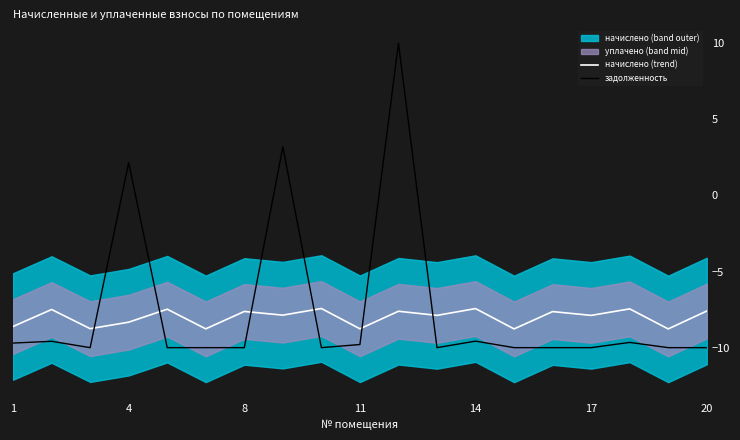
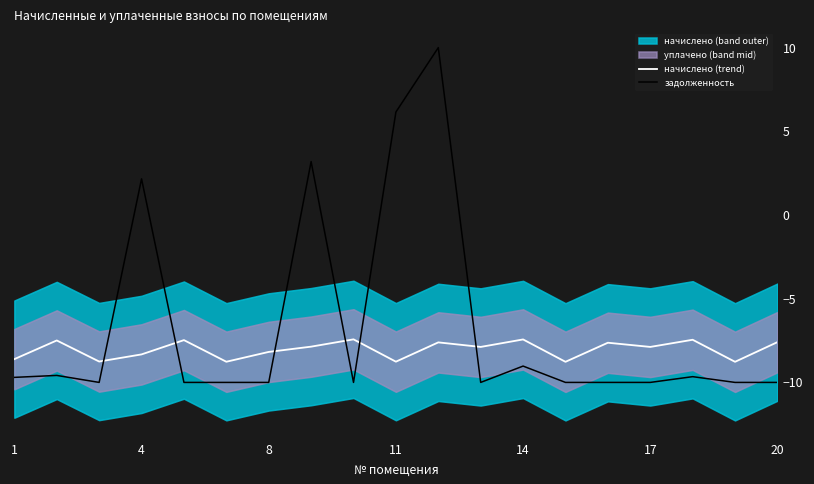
начислено (trend), 8: -7.6 -> -8.2
задолженность, 11: -9.8 -> 6.2
задолженность, 14: -9.6 -> -9.0
